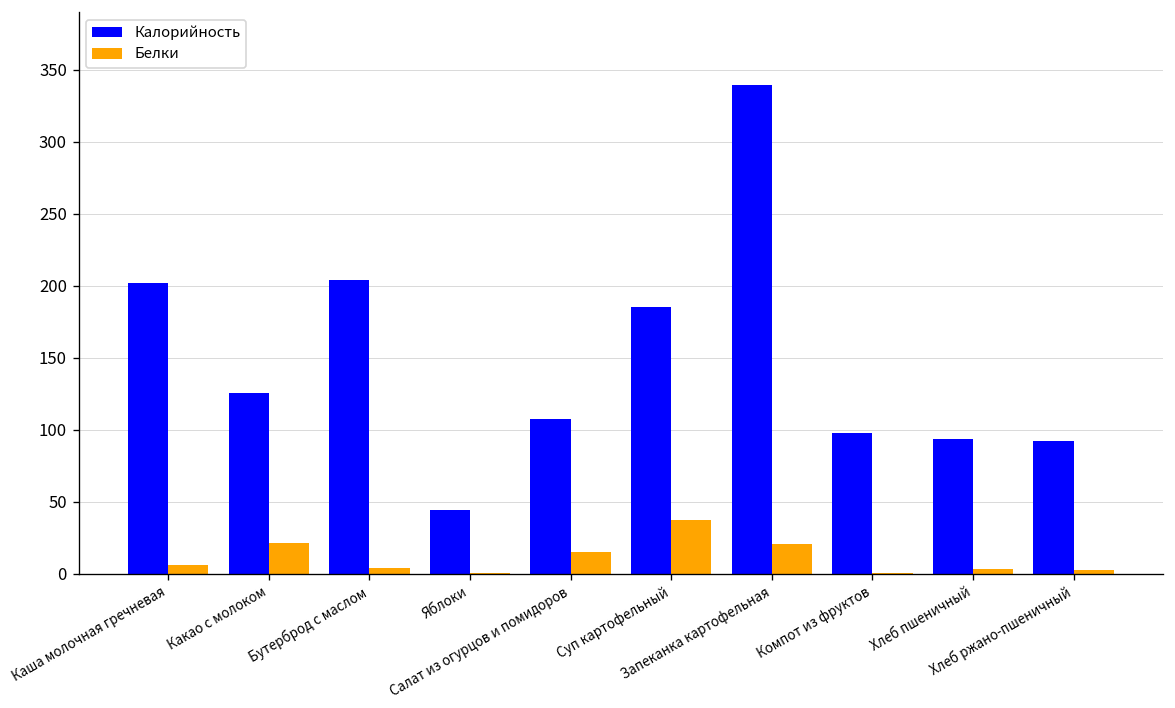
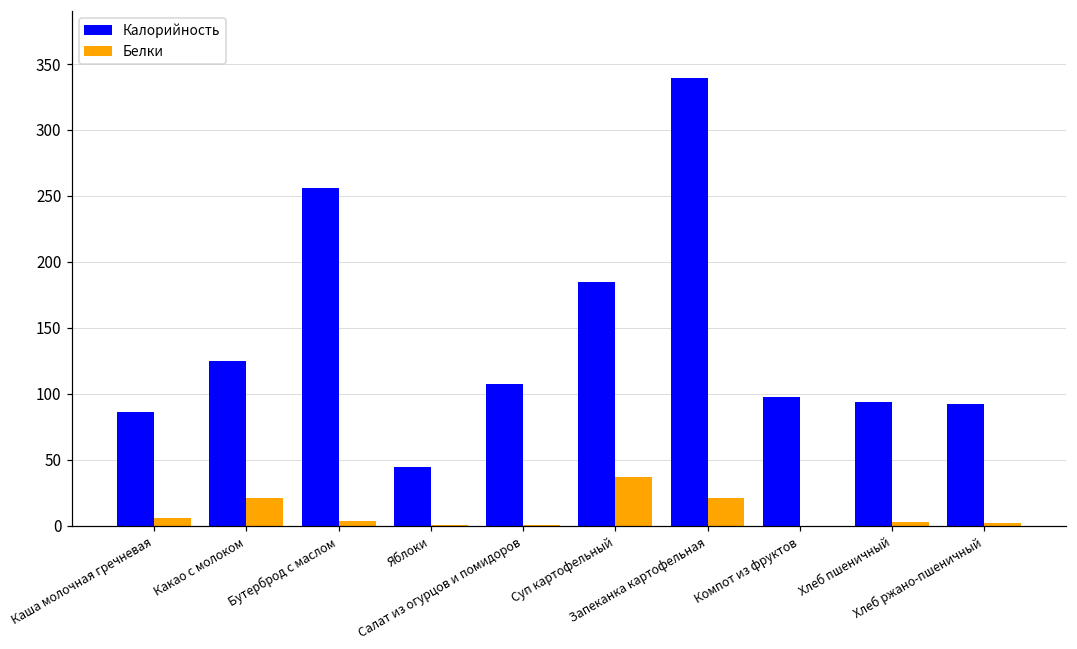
Калорийность, Каша молочная гречневая: 202 -> 86
Калорийность, Бутерброд с маслом: 204 -> 256
Белки, Салат из огурцов и помидоров: 15 -> 0
